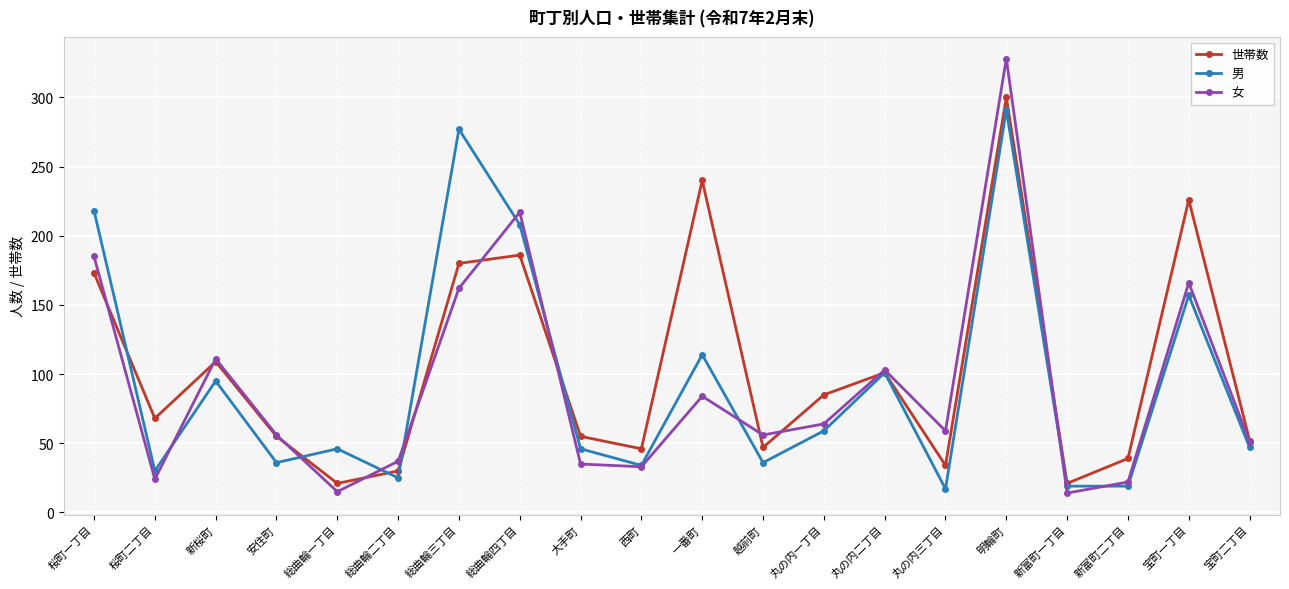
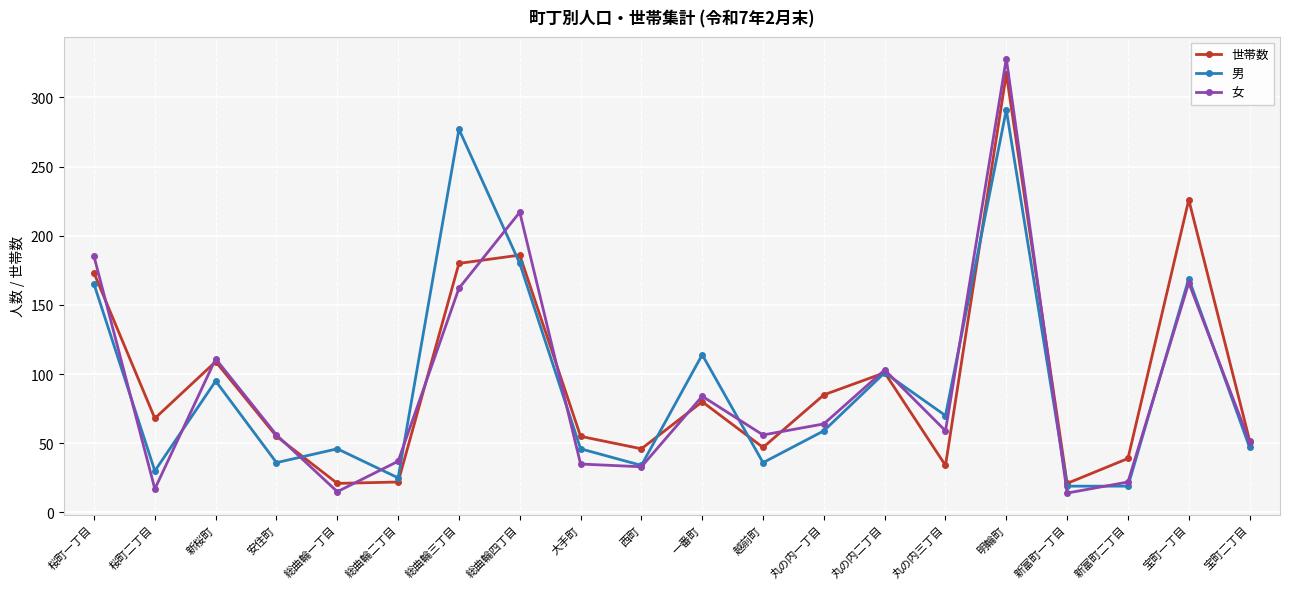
男, 桜町一丁目: 218 -> 165
女, 桜町二丁目: 24 -> 17
世帯数, 総曲輪二丁目: 30 -> 22
男, 総曲輪四丁目: 208 -> 180
世帯数, 一番町: 240 -> 80
男, 丸の内三丁目: 17 -> 70
世帯数, 明輪町: 300 -> 317
男, 宝町一丁目: 157 -> 169
